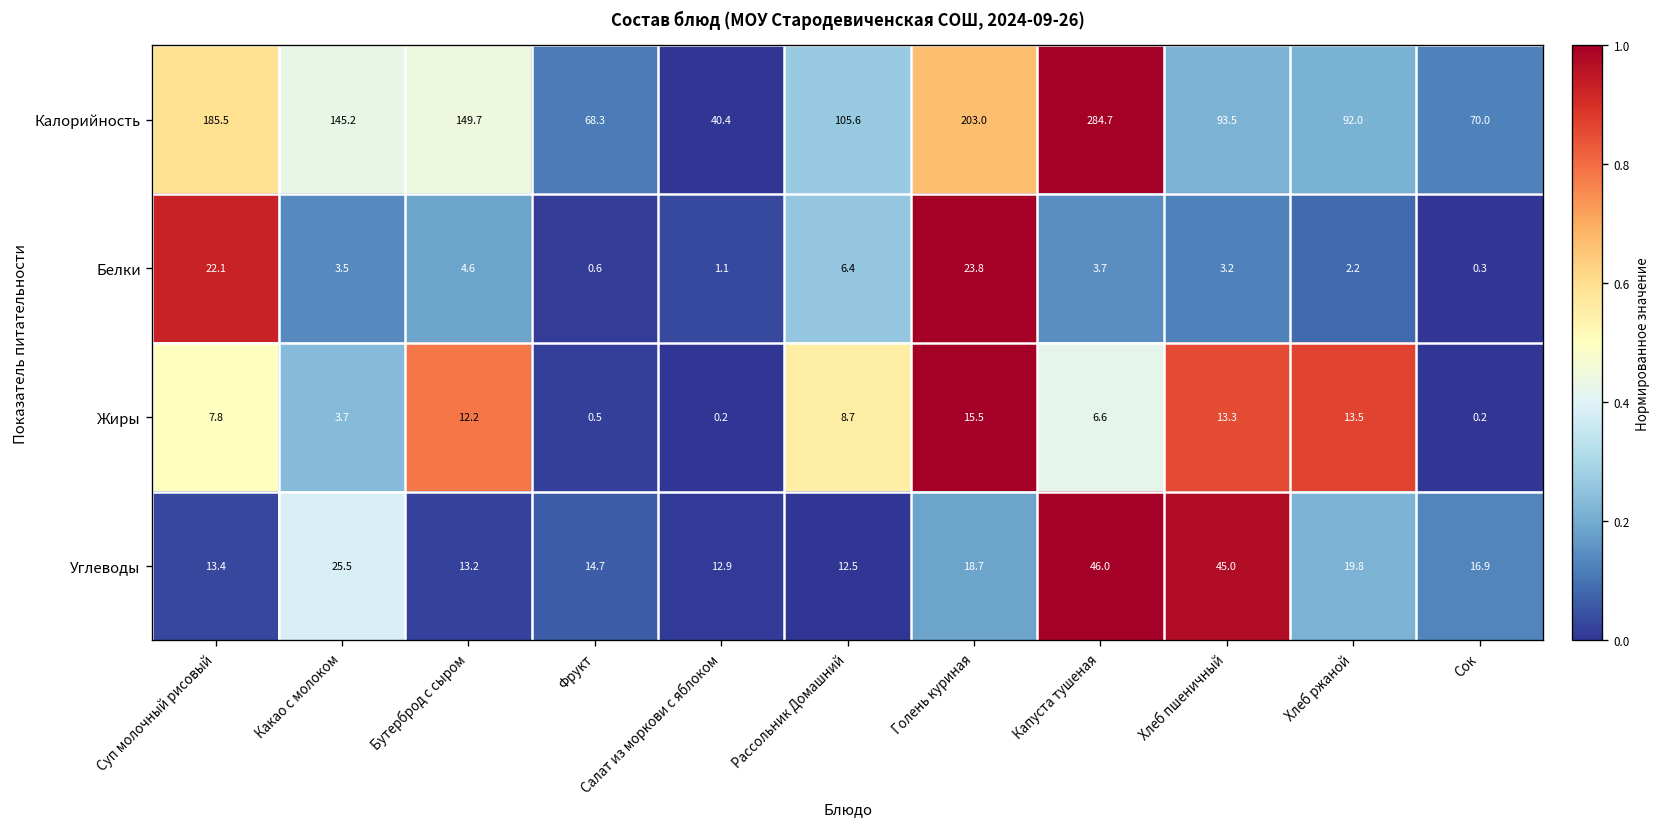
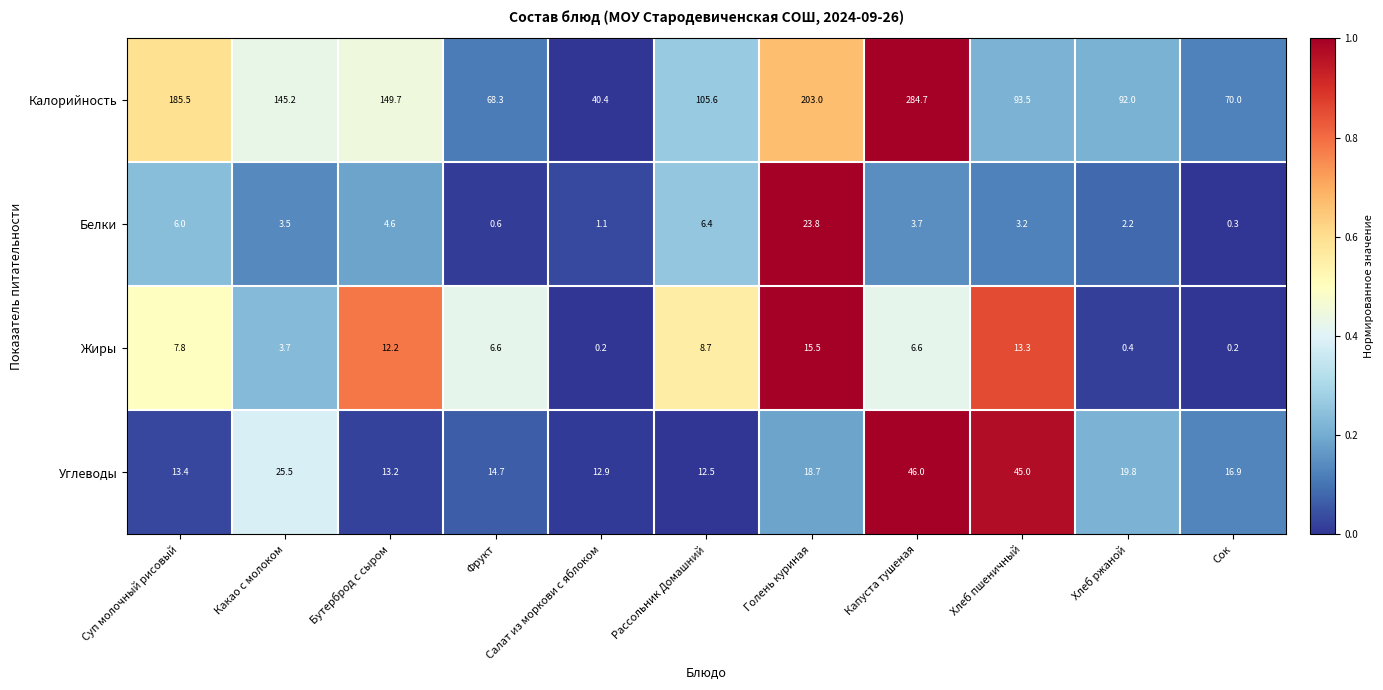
Белки, Суп молочный рисовый: 22.1 -> 6.0
Жиры, Фрукт: 0.5 -> 6.6
Жиры, Хлеб ржаной: 13.5 -> 0.4
